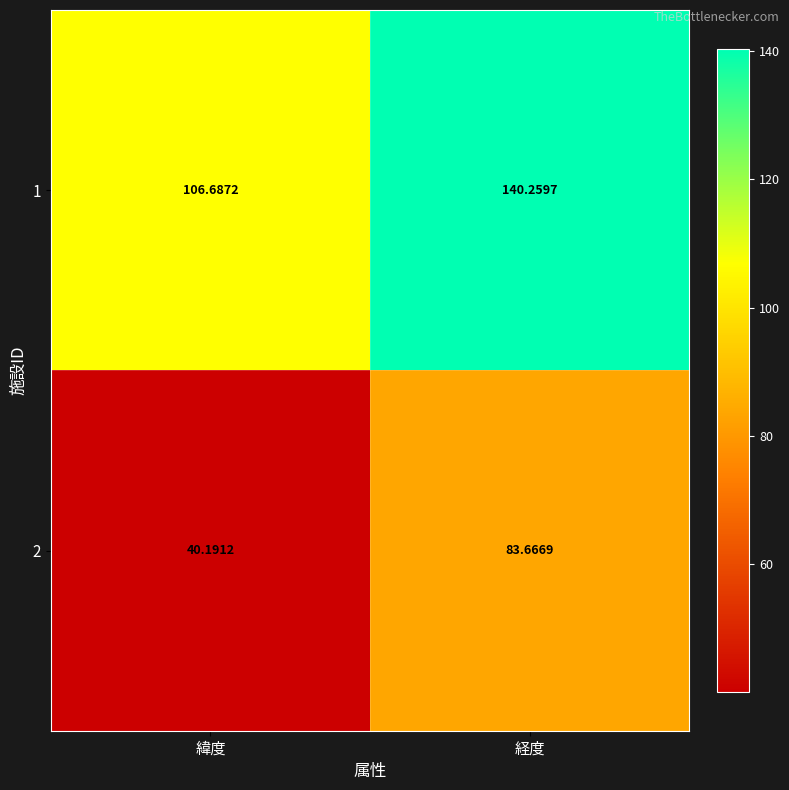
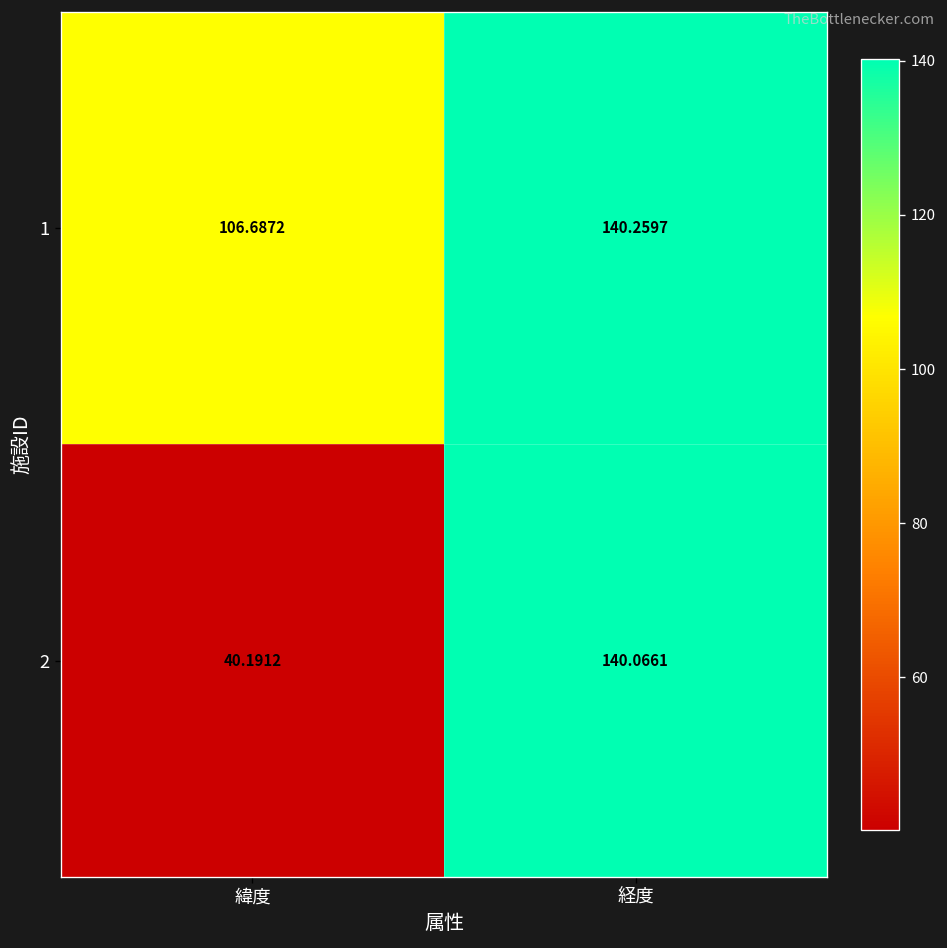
2, 経度: 83.6669 -> 140.0661
